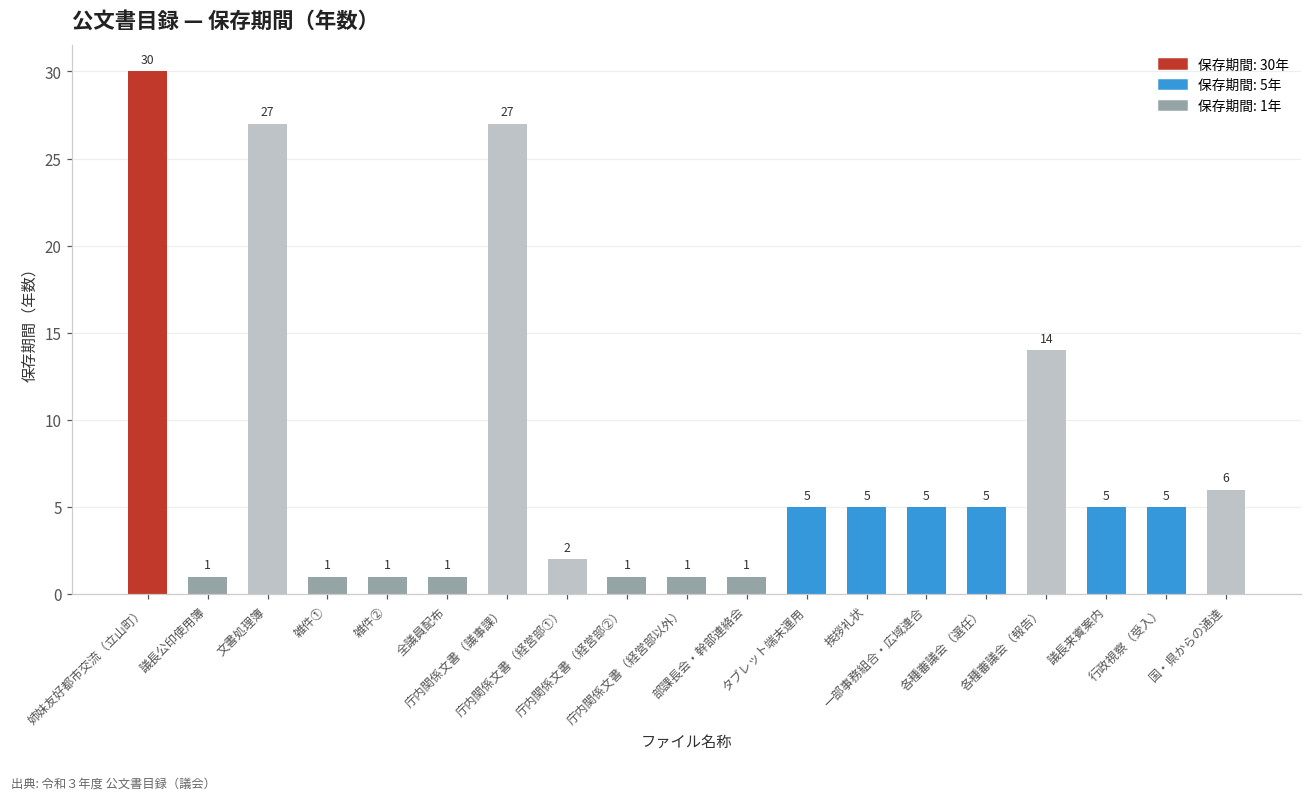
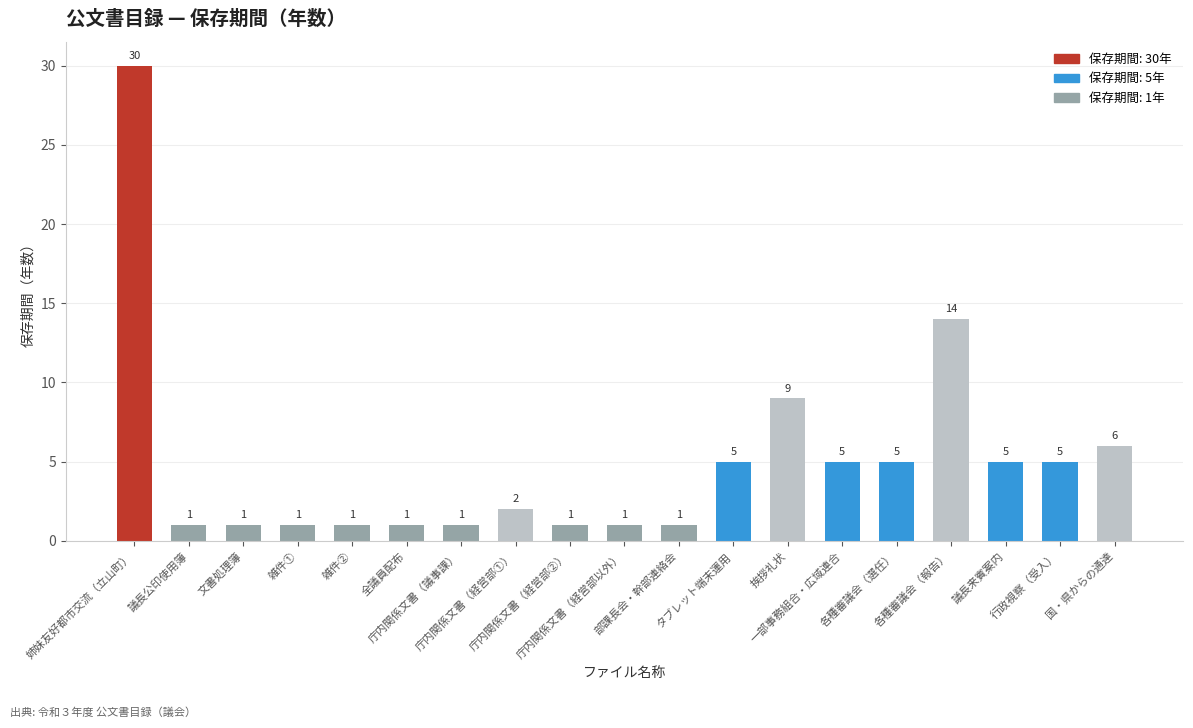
文書処理簿: 27 -> 1
庁内関係文書（議事課）: 27 -> 1
挨拶礼状: 5 -> 9
